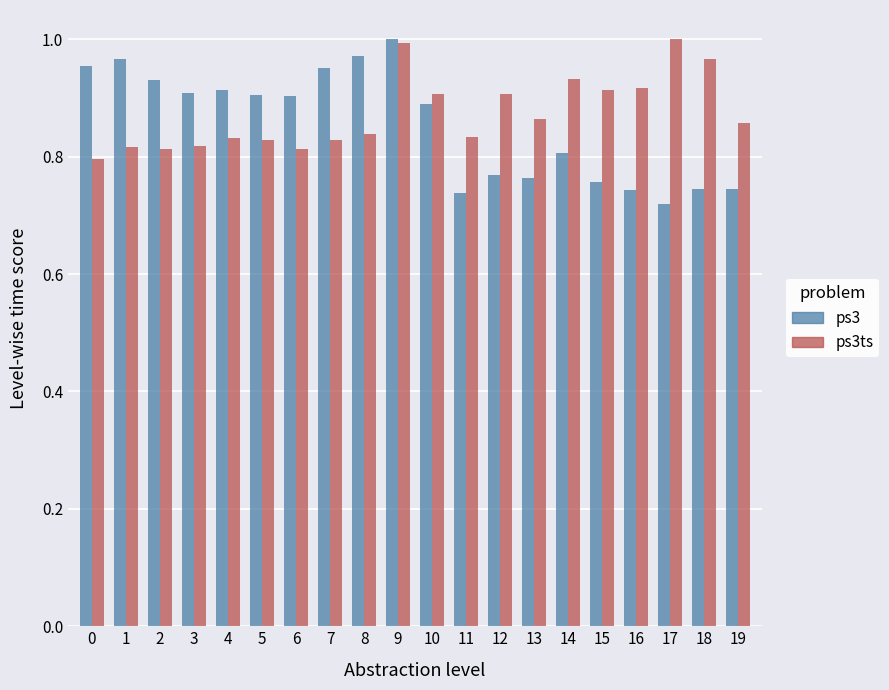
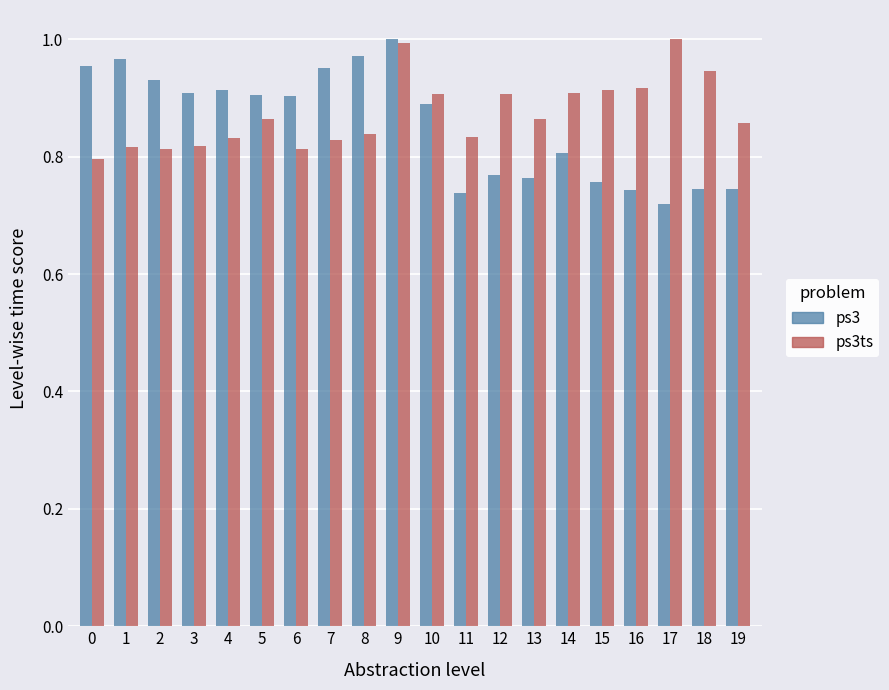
ps3ts, 5: 0.83 -> 0.86
ps3ts, 14: 0.93 -> 0.91
ps3ts, 18: 0.97 -> 0.95
